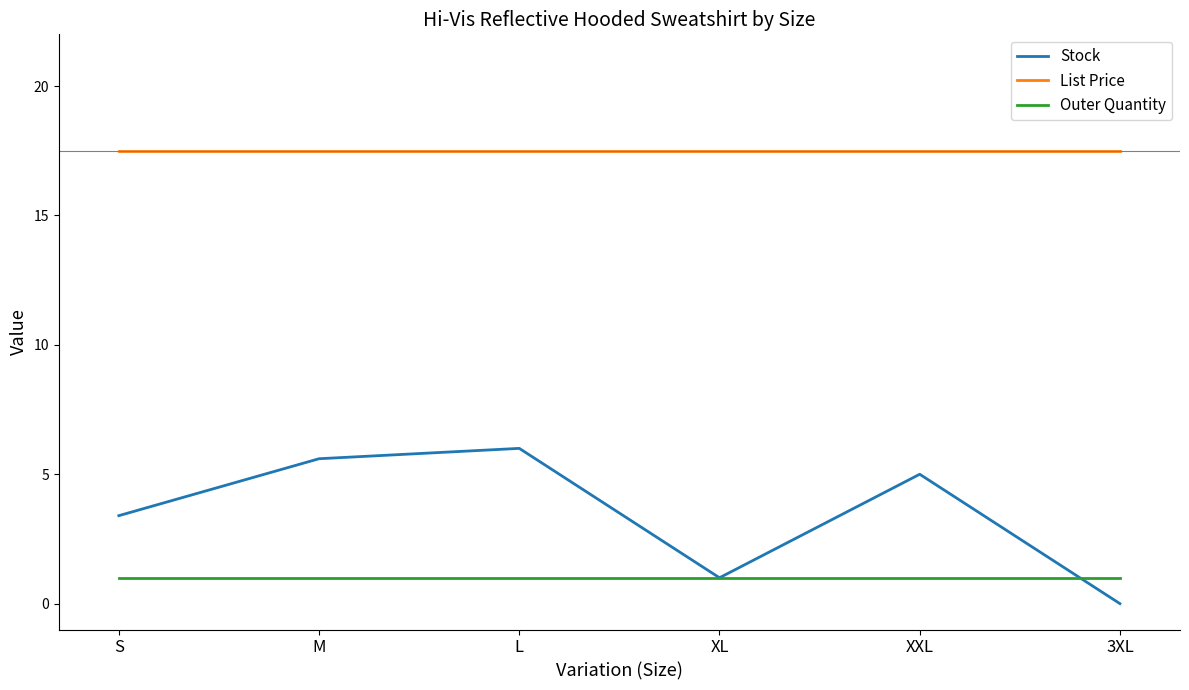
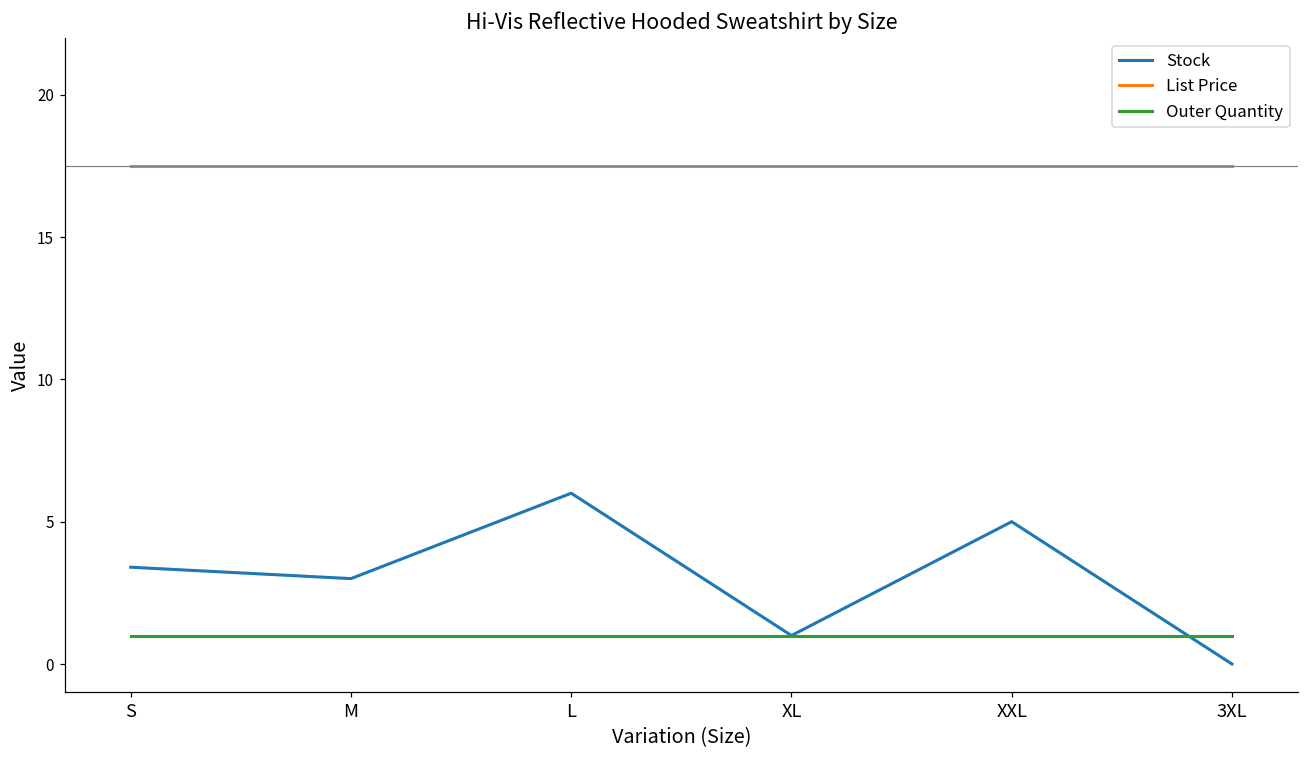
Stock, M: 5.6 -> 3.0
